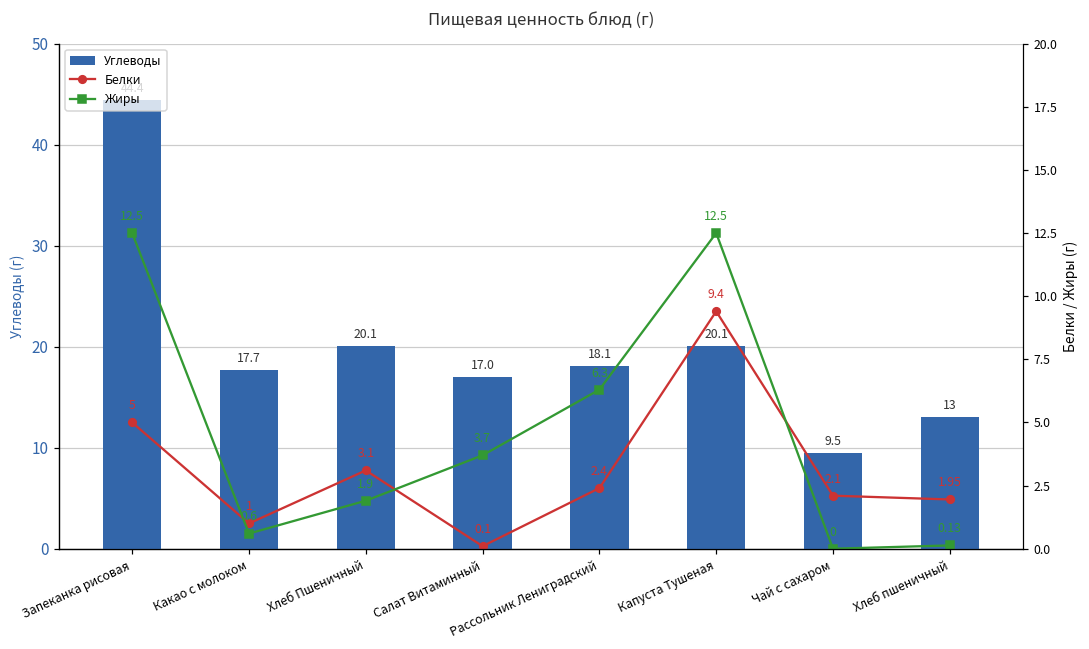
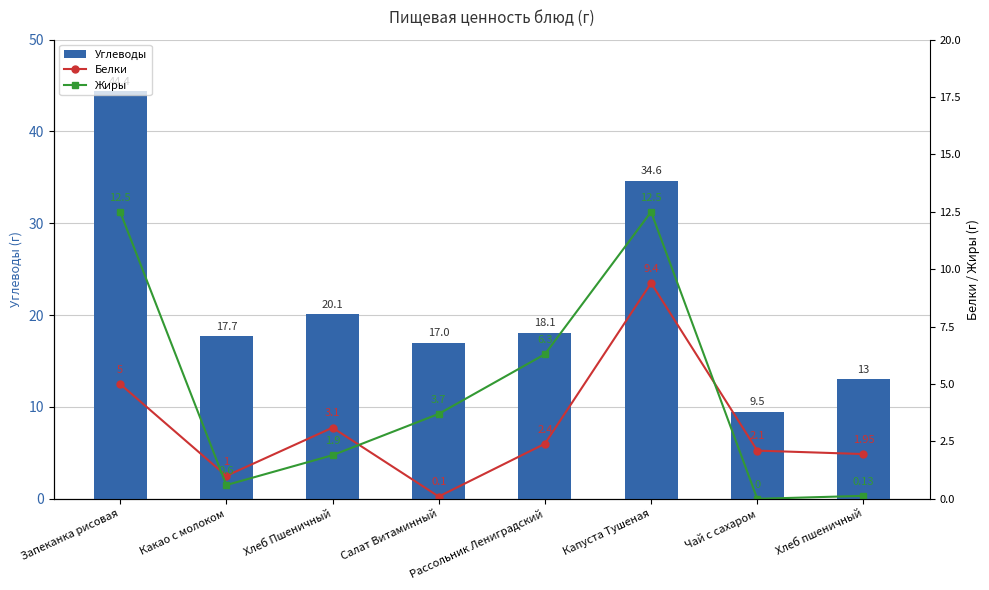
Углеводы, Капуста Тушеная: 20.1 -> 34.6
